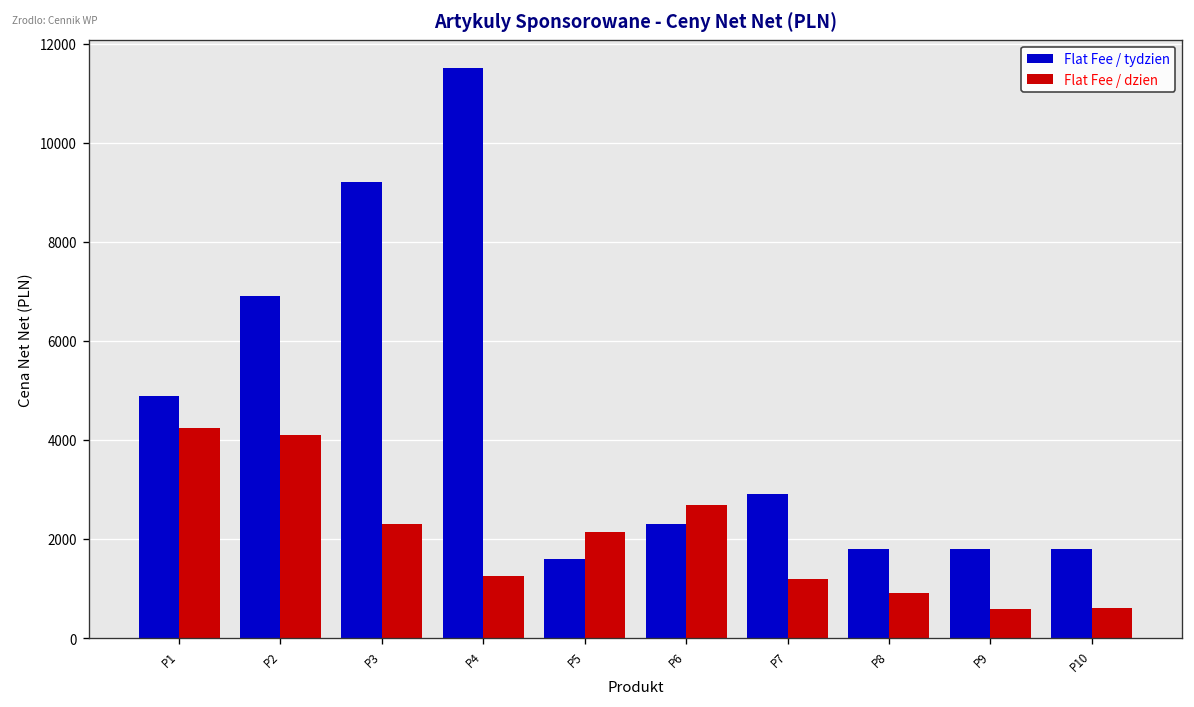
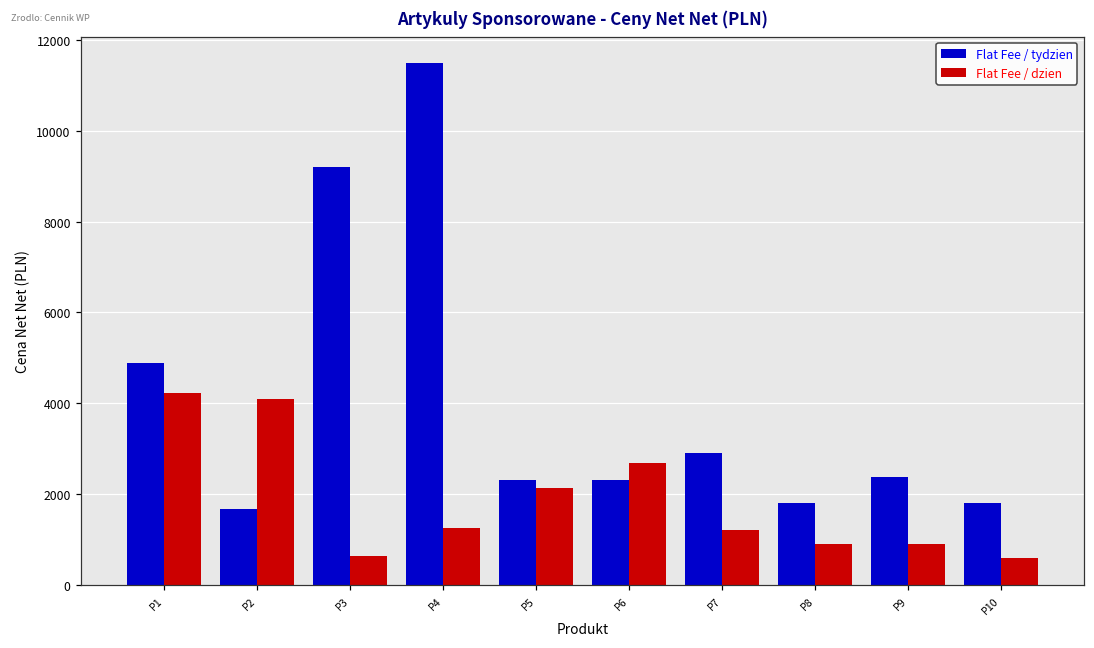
Flat Fee / tydzien, P2: 6900 -> 1700
Flat Fee / dzien, P3: 2300 -> 600
Flat Fee / tydzien, P5: 1600 -> 2300
Flat Fee / tydzien, P9: 1800 -> 2400
Flat Fee / dzien, P9: 600 -> 900
